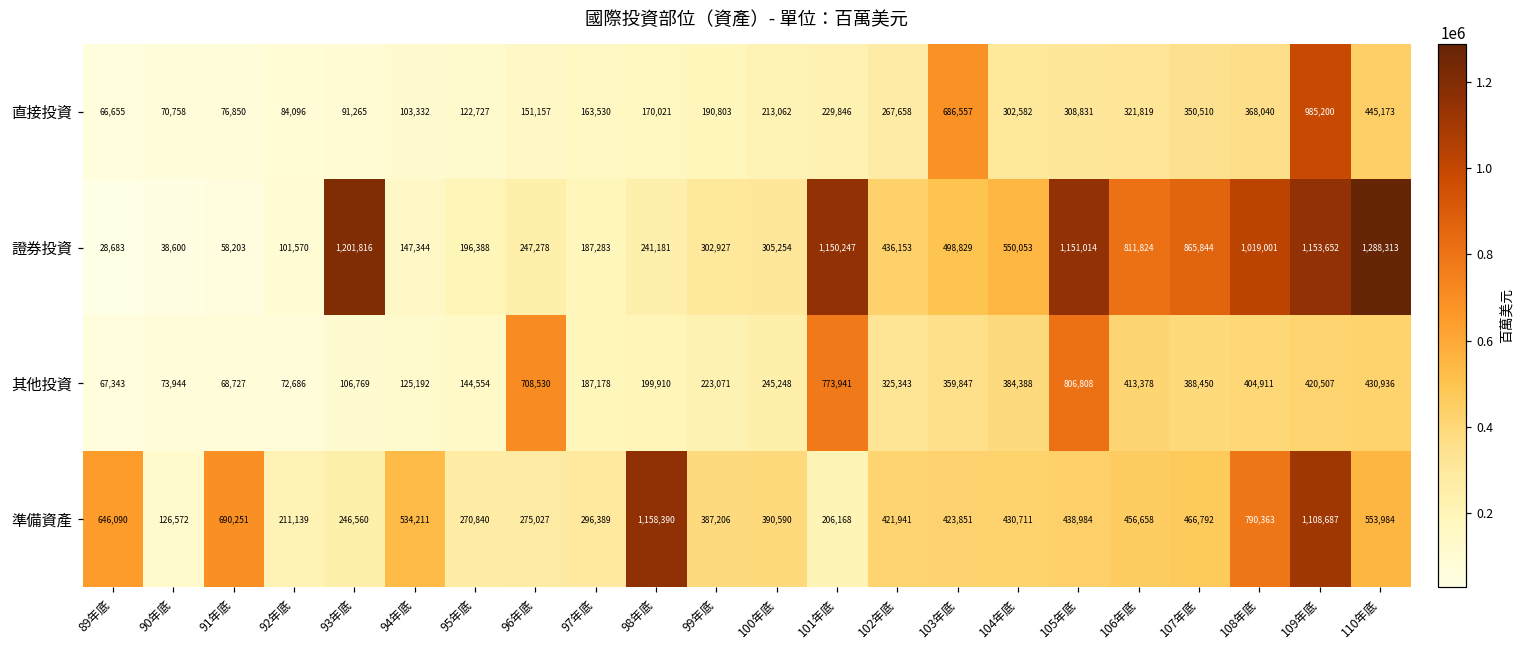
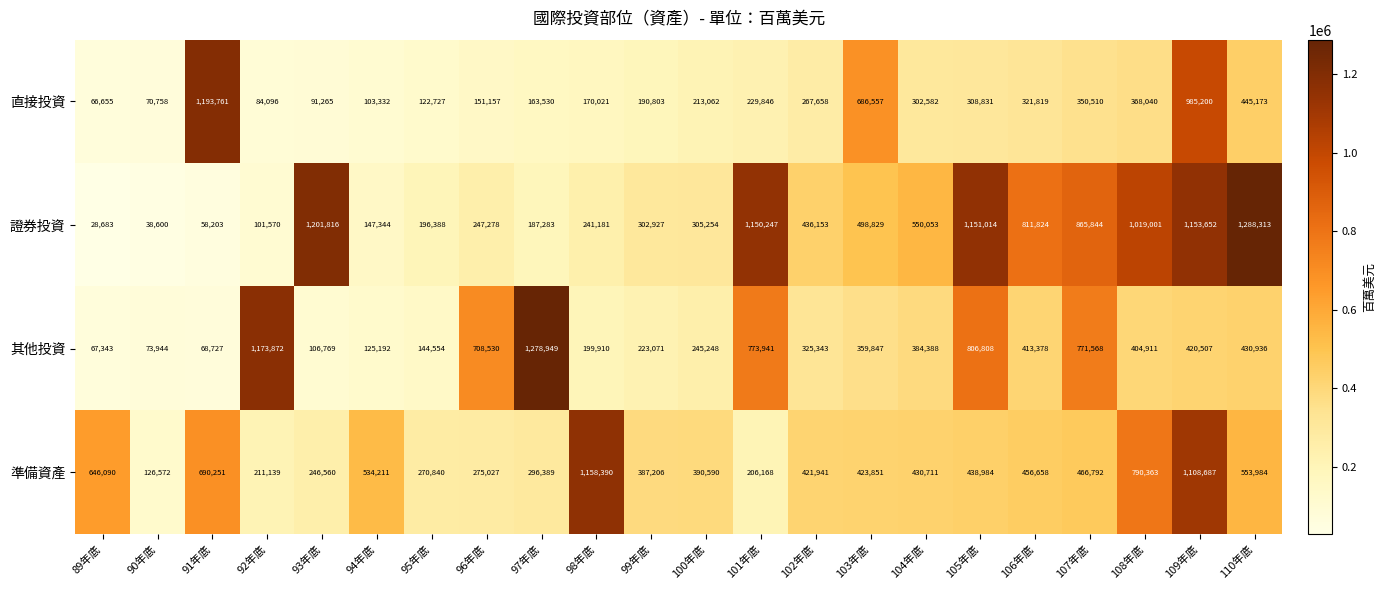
直接投資, 91年底: 76,850 -> 1,193,761
其他投資, 92年底: 72,686 -> 1,173,872
其他投資, 97年底: 187,178 -> 1,278,949
其他投資, 107年底: 388,450 -> 771,568
